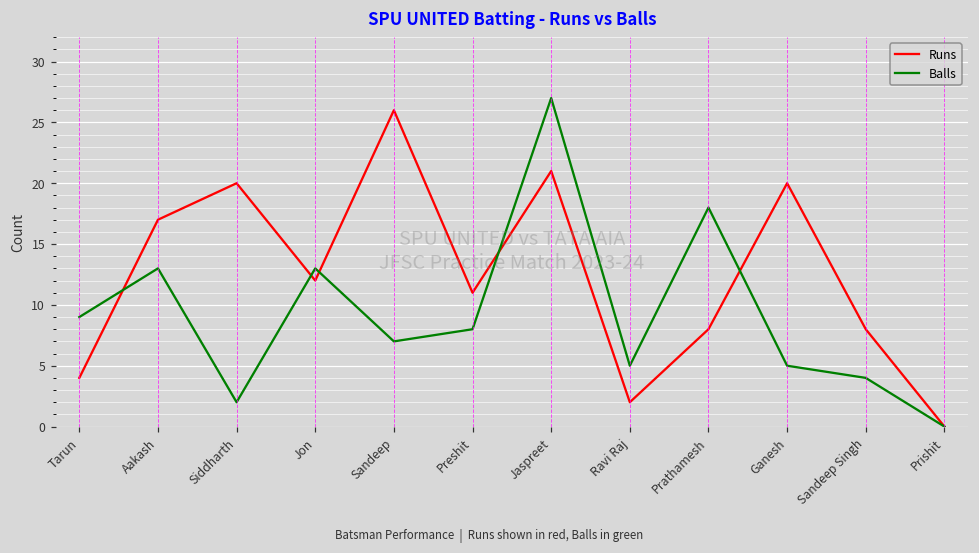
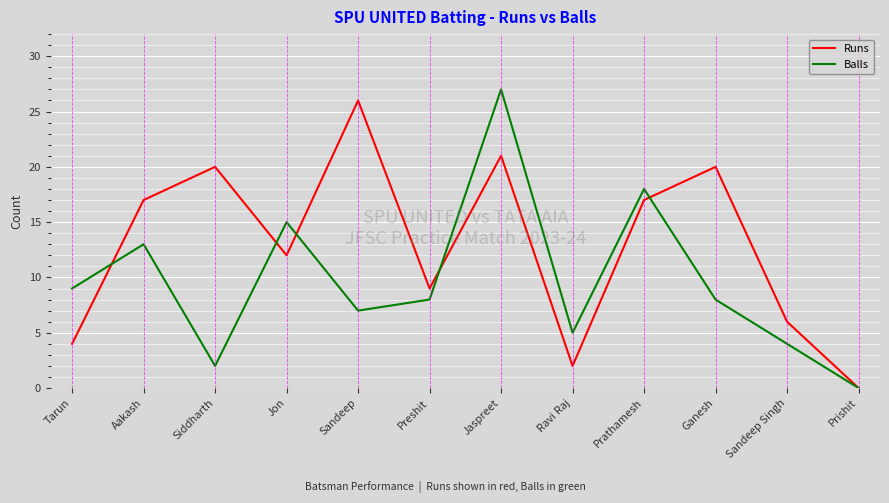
Balls, Jon: 13 -> 15
Runs, Preshit: 11 -> 9
Runs, Prathamesh: 8 -> 17
Balls, Ganesh: 5 -> 8
Runs, Sandeep Singh: 8 -> 6
